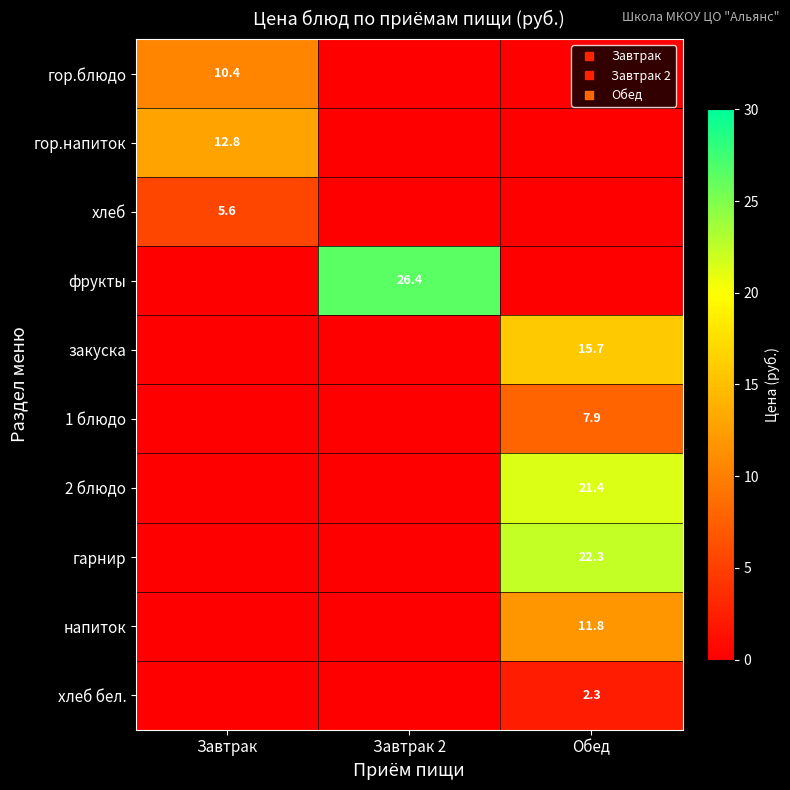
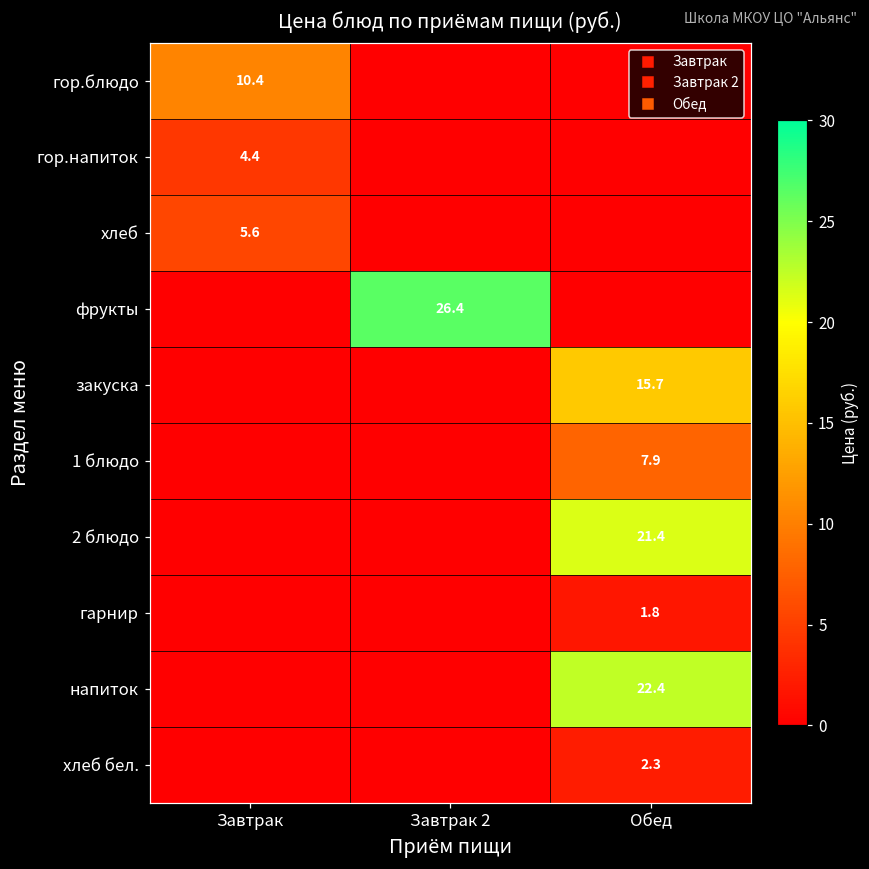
гор.напиток, Завтрак: 12.8 -> 4.4
гарнир, Обед: 22.3 -> 1.8
напиток, Обед: 11.8 -> 22.4
